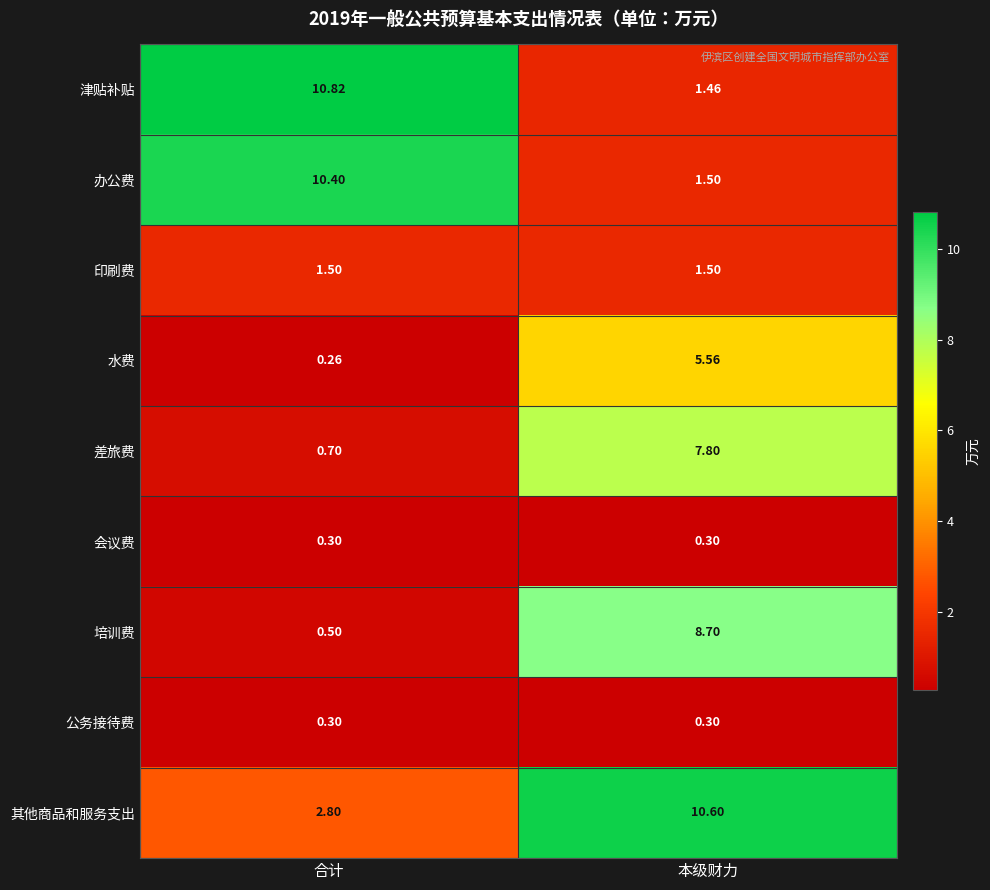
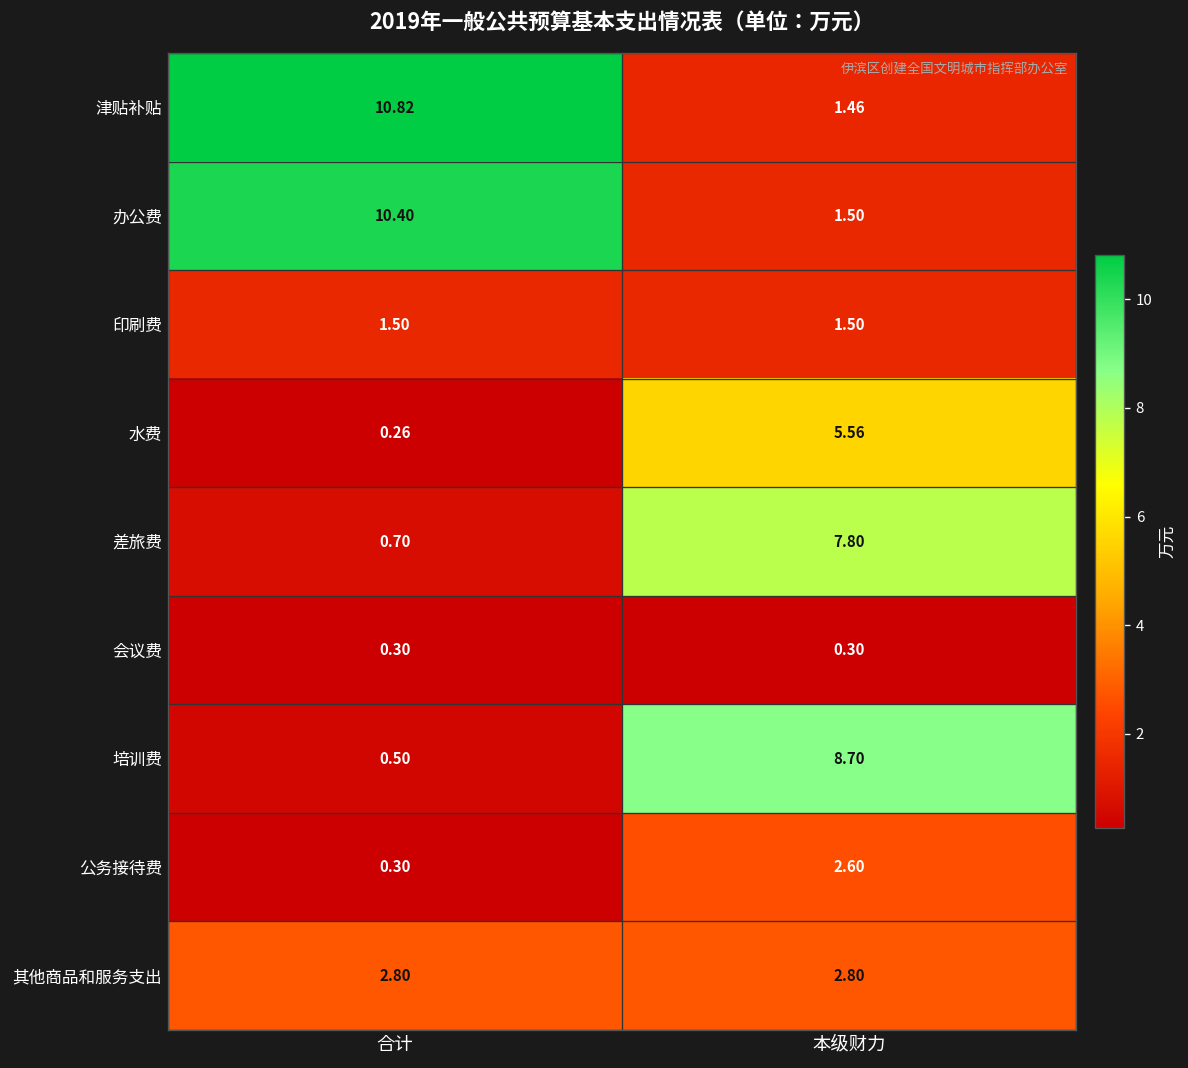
公务接待费, 本级财力: 0.30 -> 2.60
其他商品和服务支出, 本级财力: 10.60 -> 2.80
